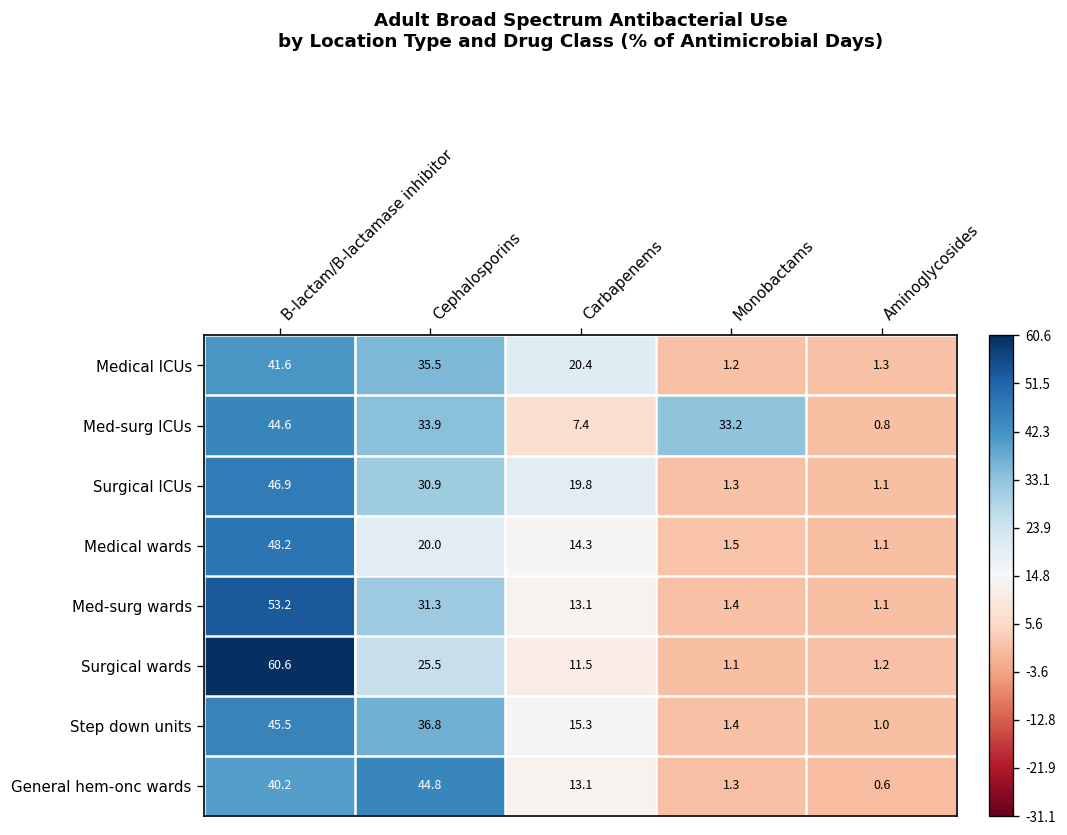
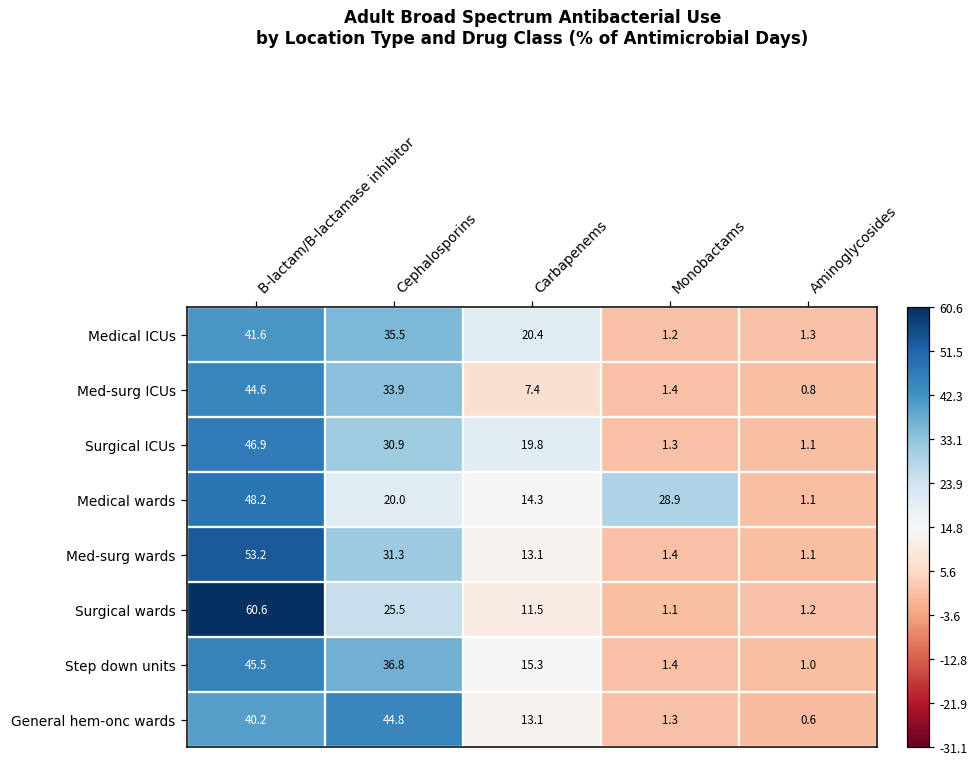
Med-surg ICUs, Monobactams: 33.2 -> 1.4
Medical wards, Monobactams: 1.5 -> 28.9
